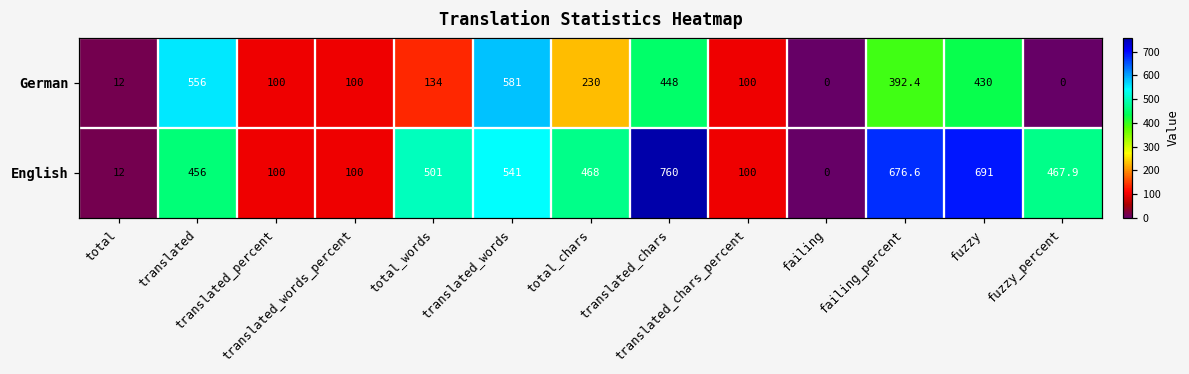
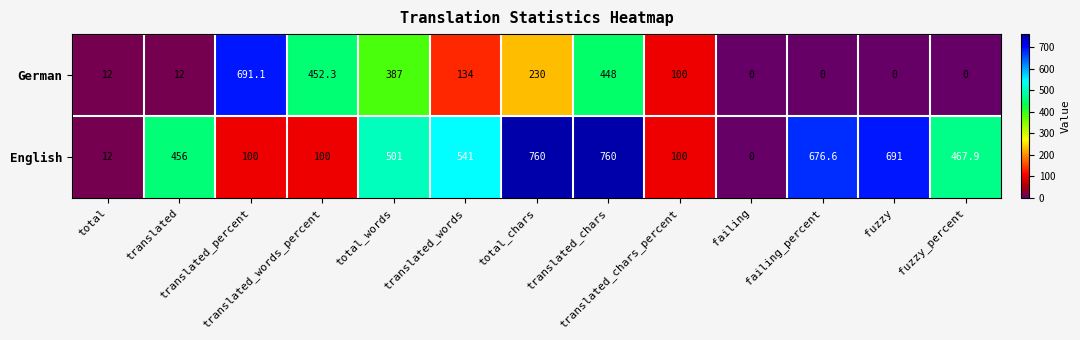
German, translated: 556 -> 12
German, translated_percent: 100 -> 691.1
German, translated_words_percent: 100 -> 452.3
German, total_words: 134 -> 387
German, translated_words: 581 -> 134
German, failing_percent: 392.4 -> 0
German, fuzzy: 430 -> 0
English, total_chars: 468 -> 760
